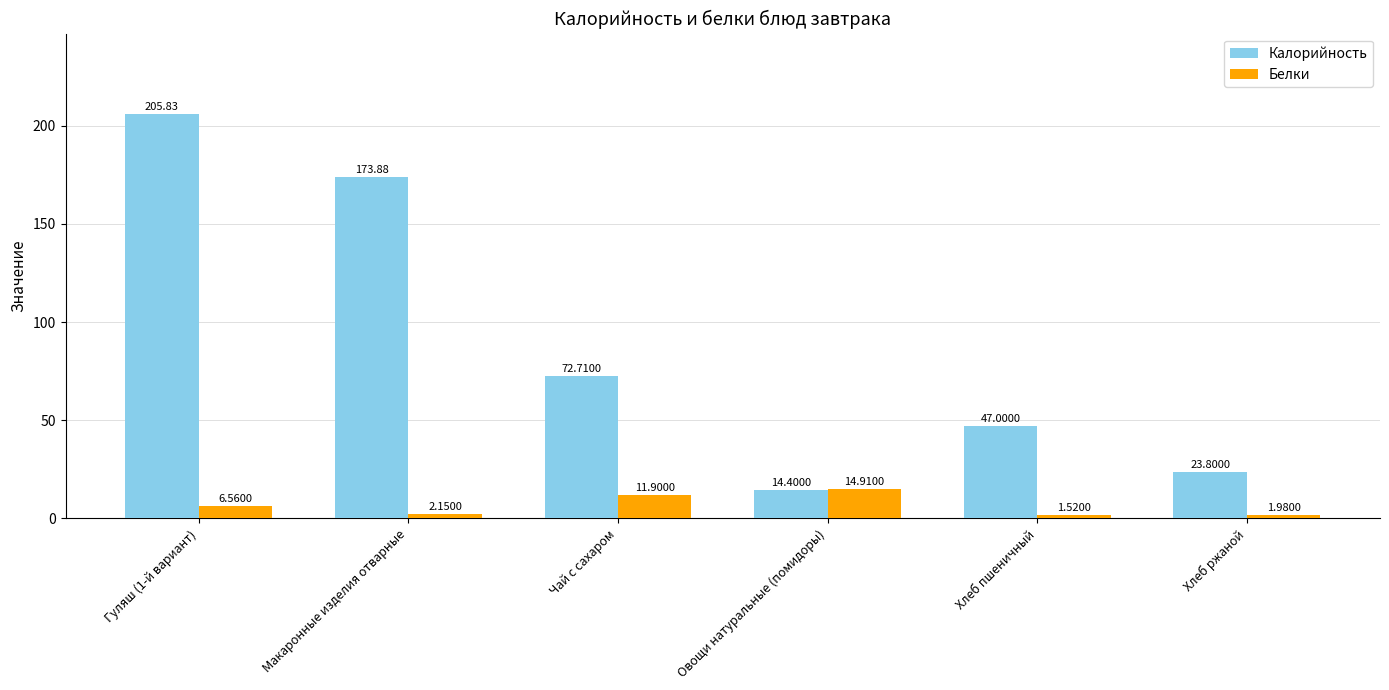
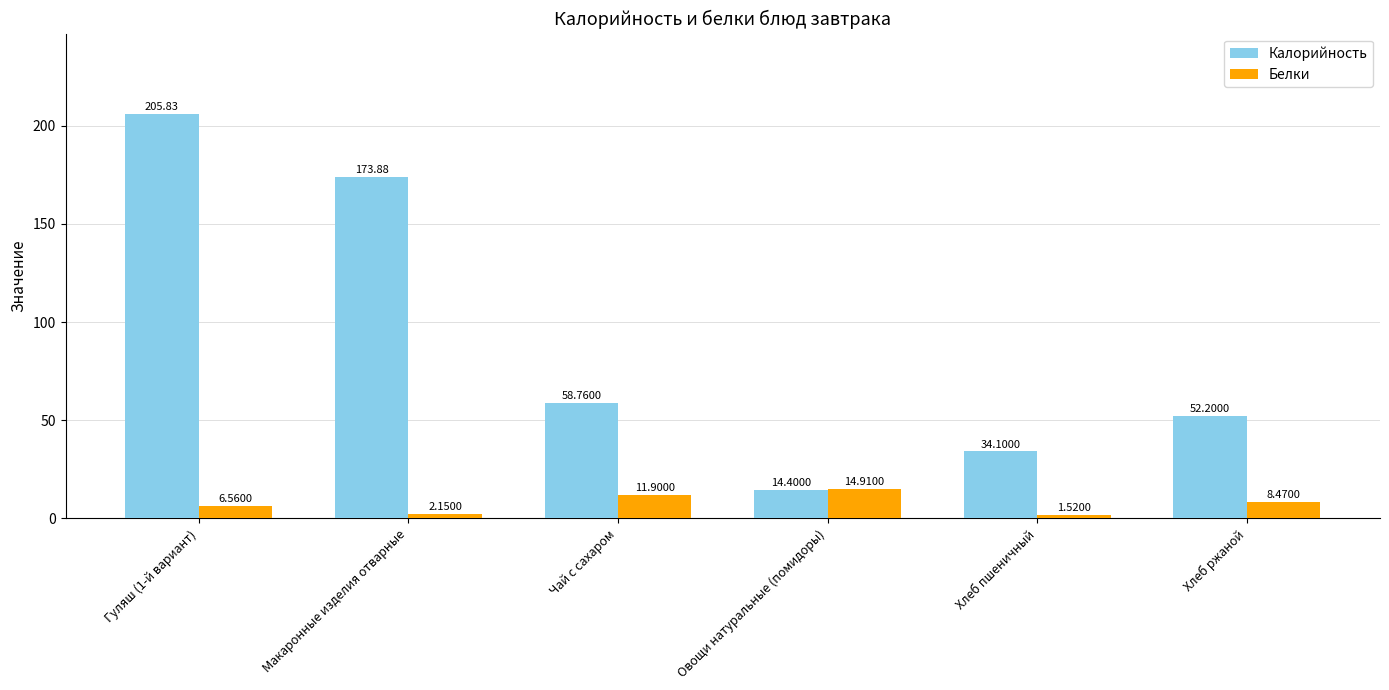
Калорийность, Чай с сахаром: 72.7100 -> 58.7600
Калорийность, Хлеб пшеничный: 47.0000 -> 34.1000
Калорийность, Хлеб ржаной: 23.8000 -> 52.2000
Белки, Хлеб ржаной: 1.9800 -> 8.4700
